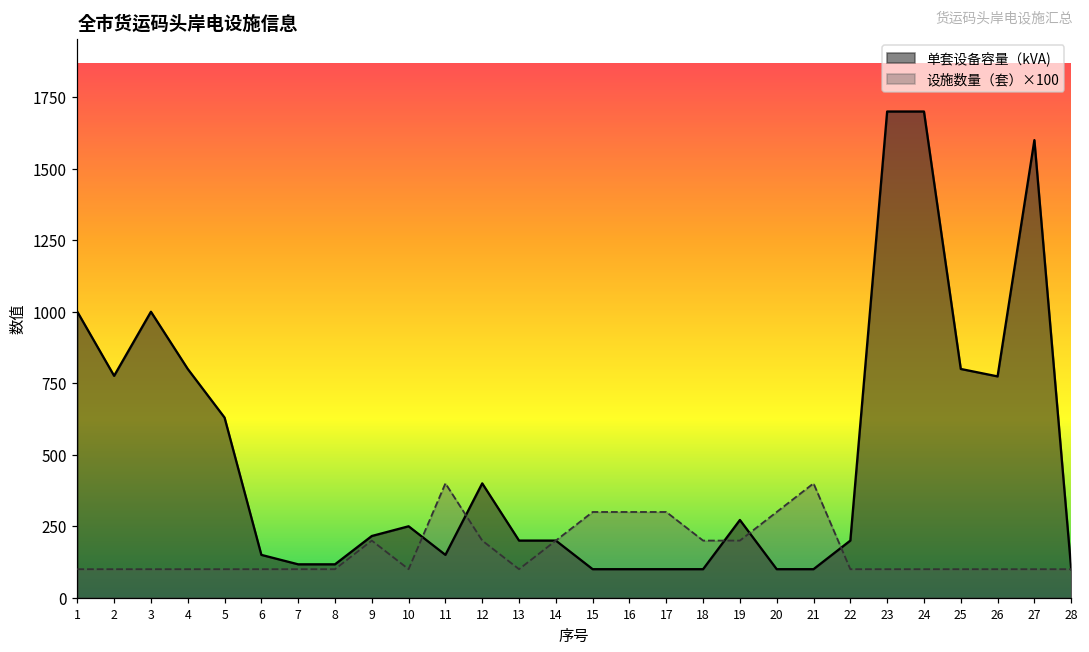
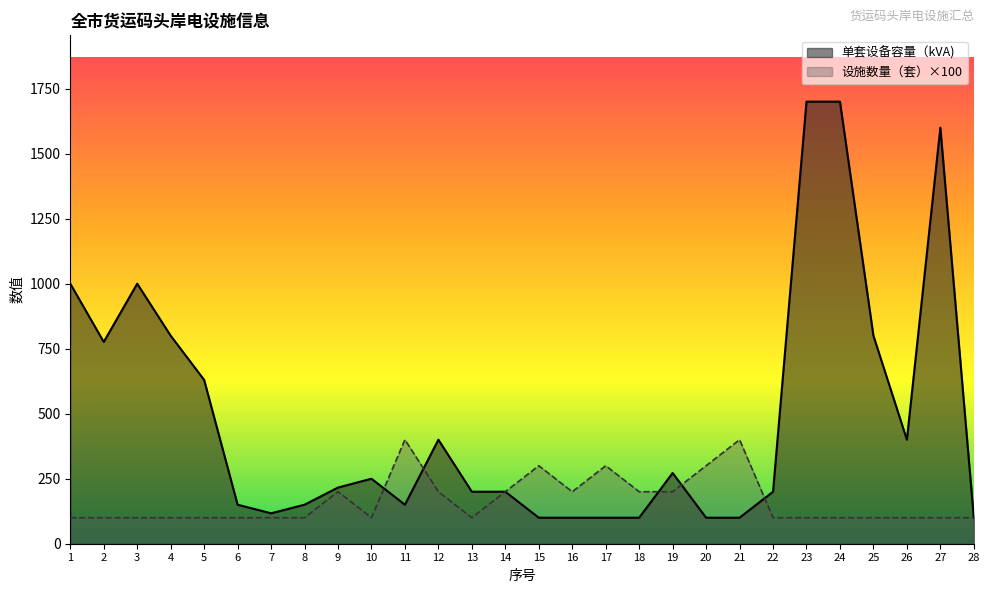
单套设备容量（kVA), 8: 120 -> 150
设施数量（套）×100, 16: 300 -> 200
单套设备容量（kVA), 26: 770 -> 400
